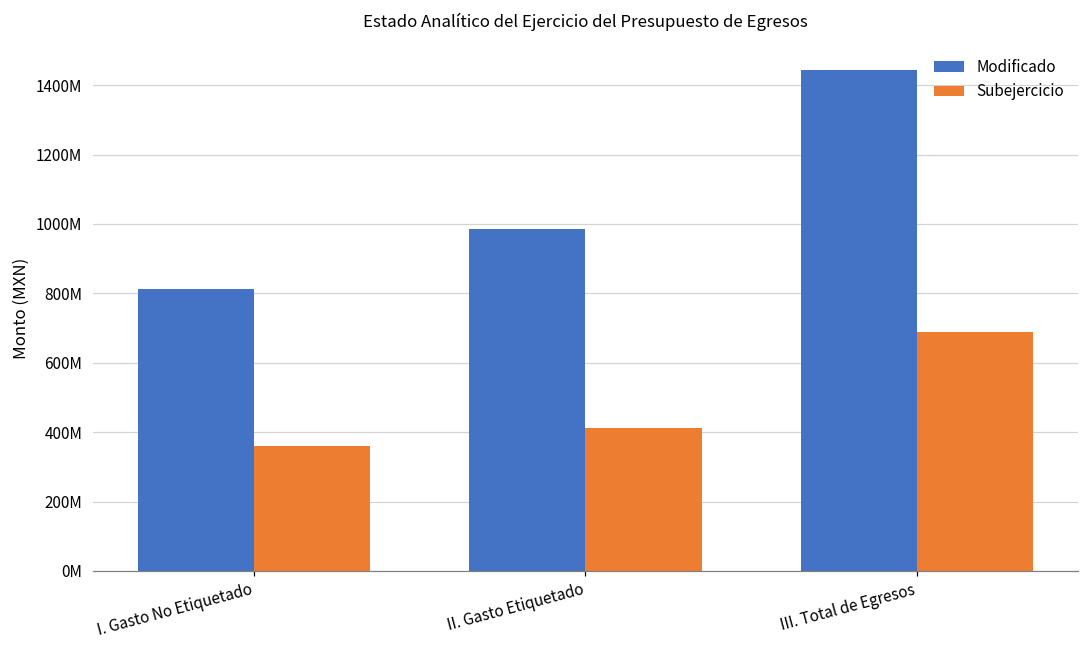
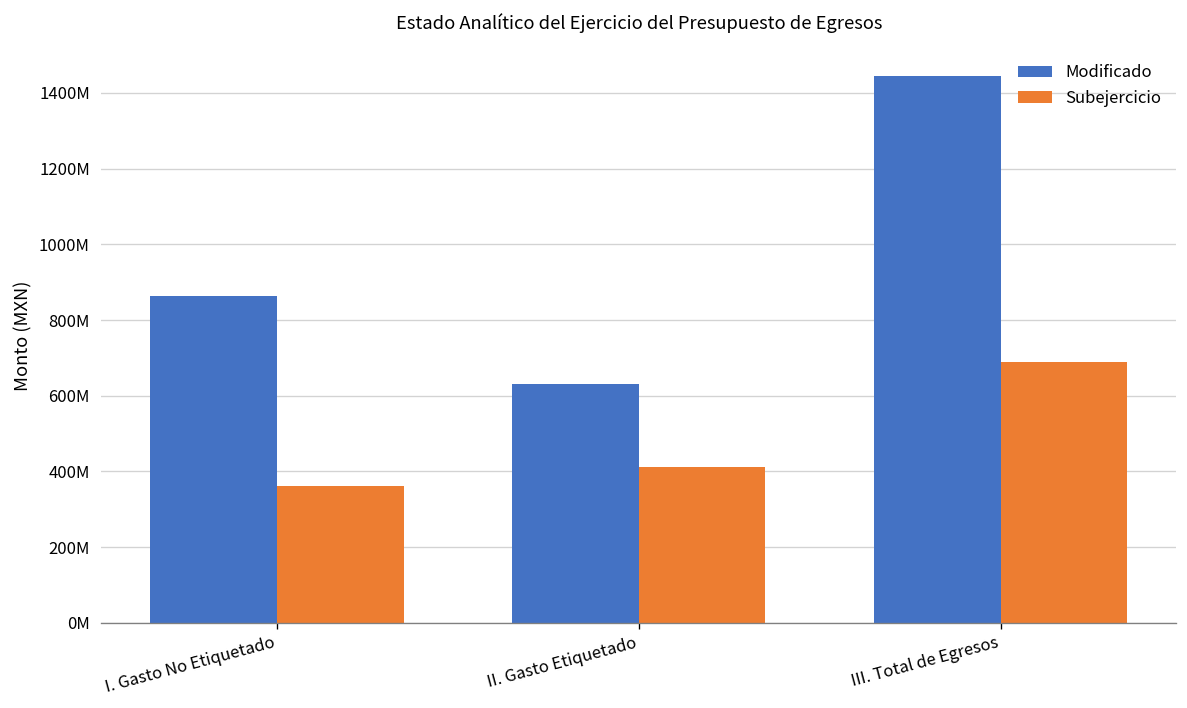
Modificado, I. Gasto No Etiquetado: 810000000 -> 860000000
Modificado, II. Gasto Etiquetado: 980000000 -> 630000000
